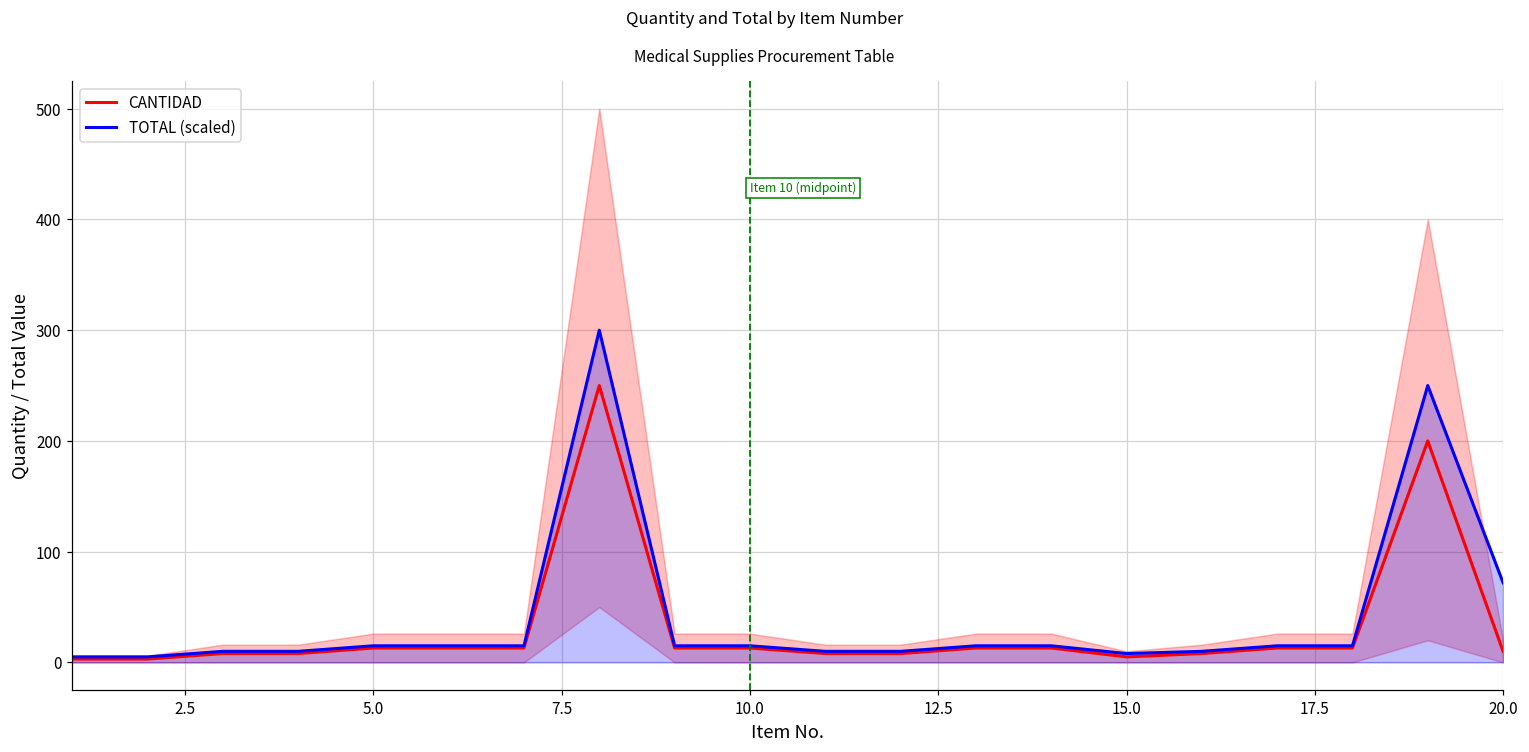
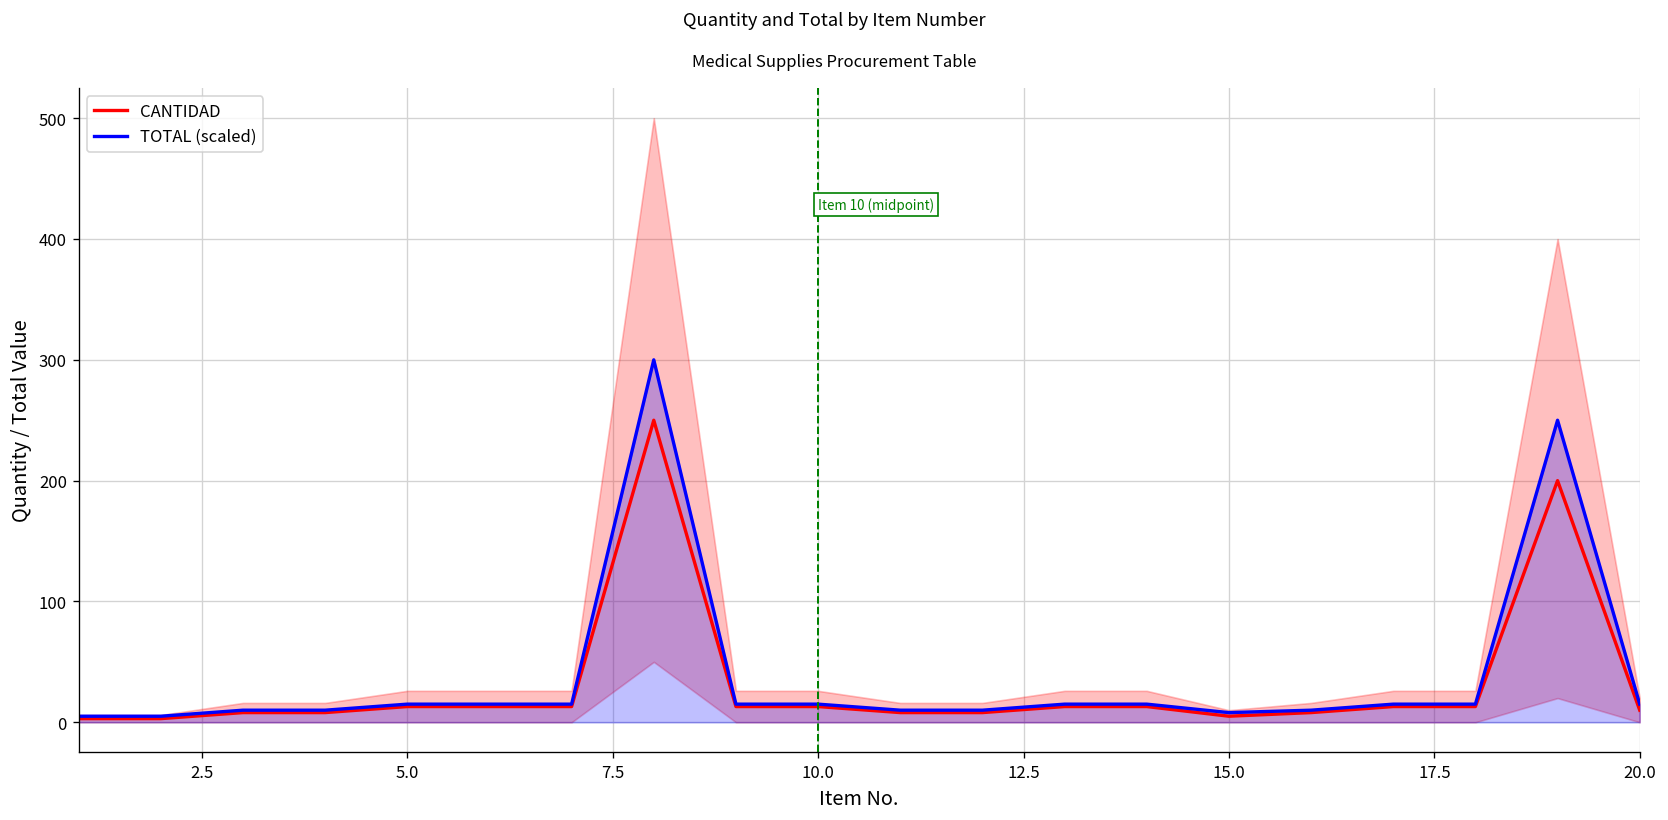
TOTAL (scaled), 20.0: 72 -> 15
